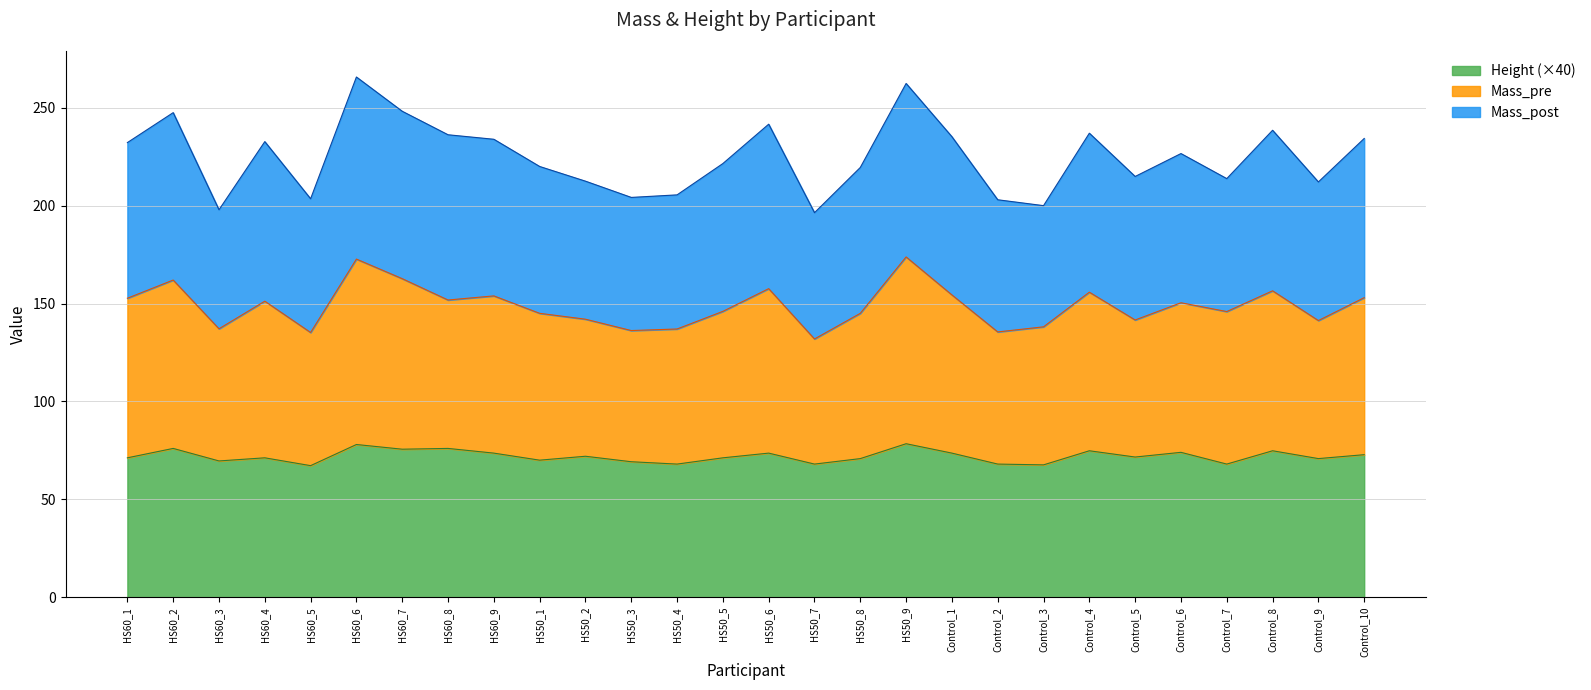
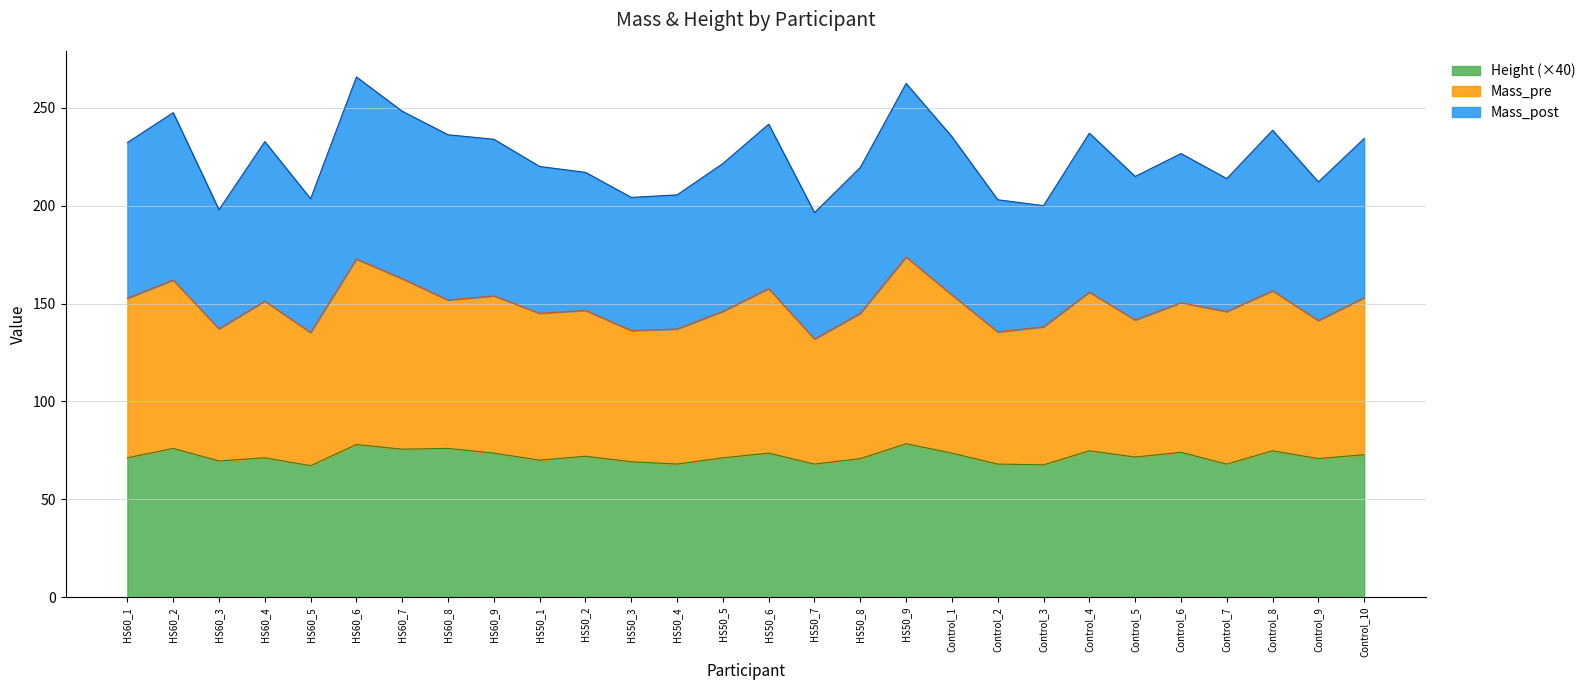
Mass_pre, HS50_2: 70 -> 75
